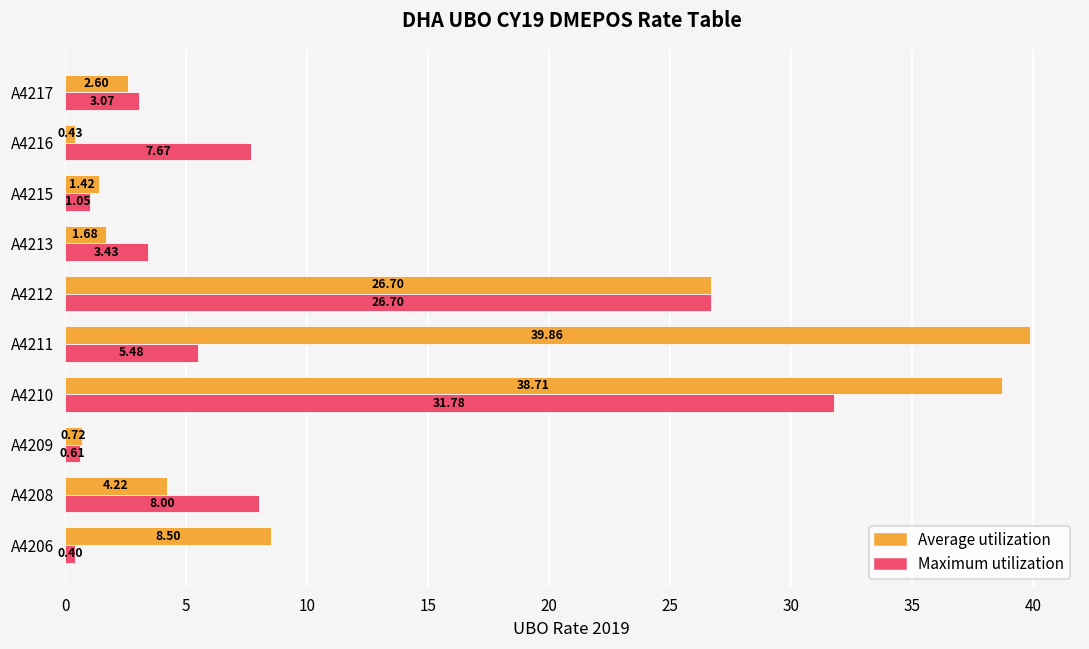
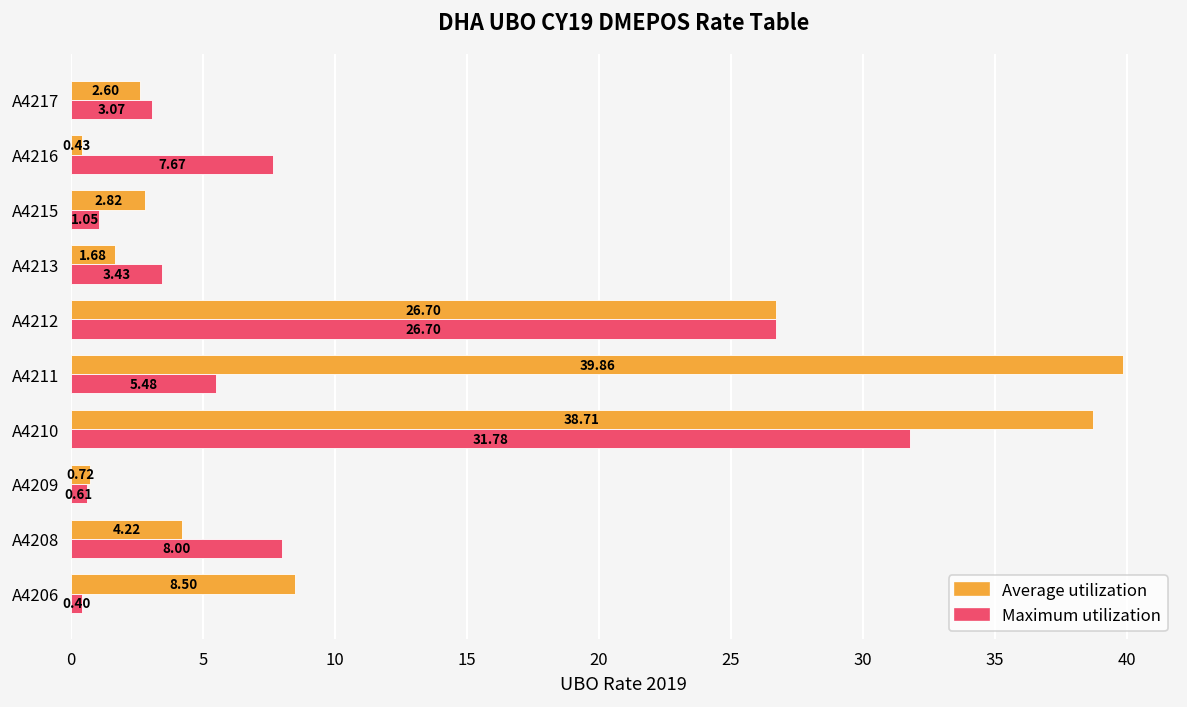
Average utilization, A4215: 1.42 -> 2.82
